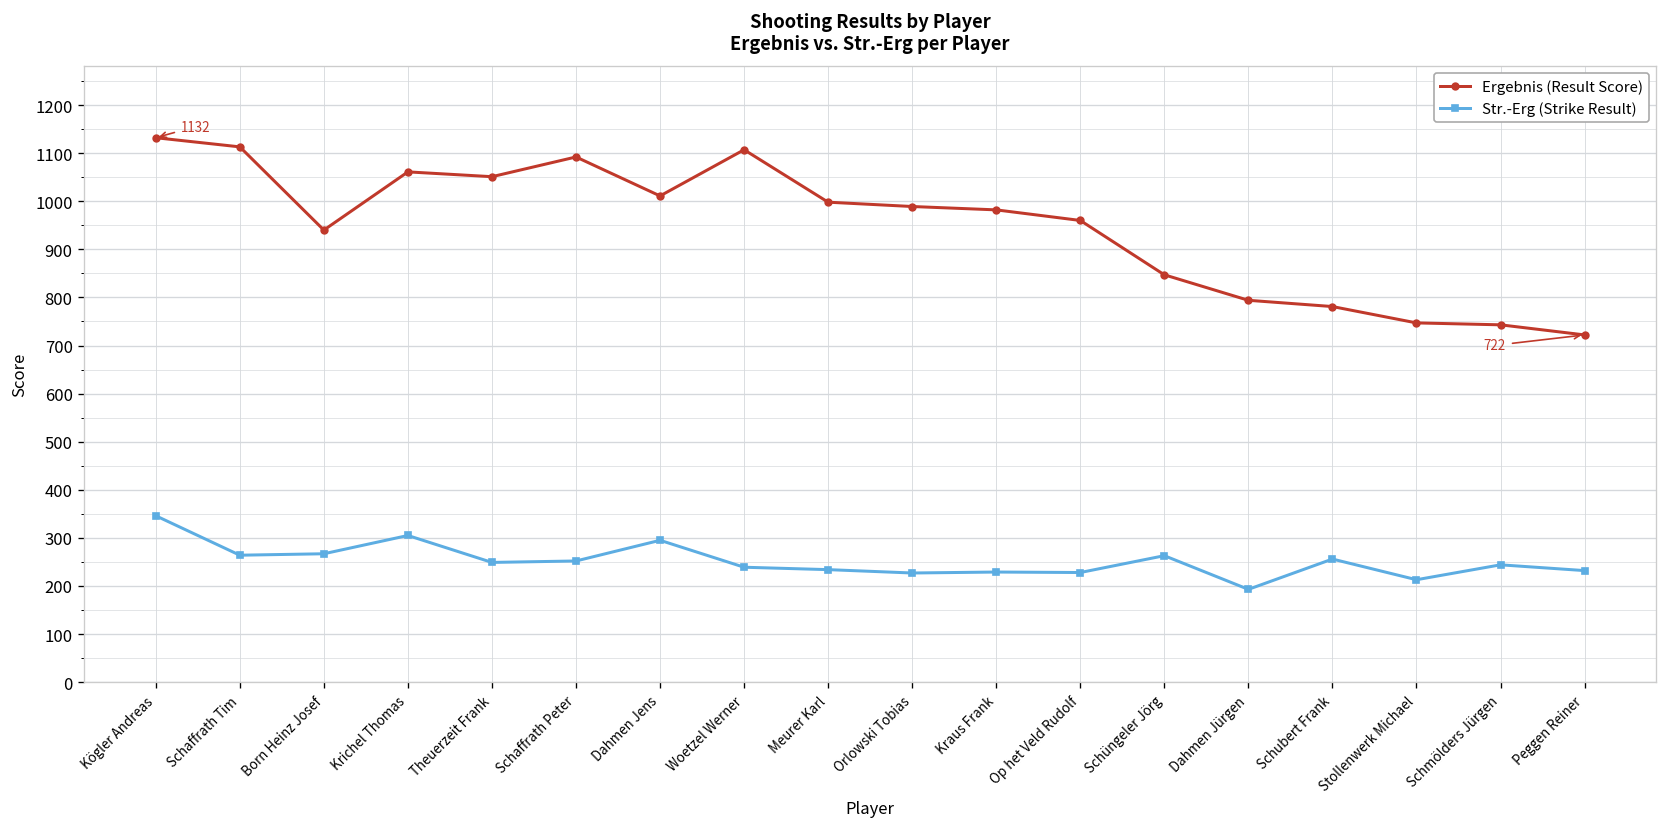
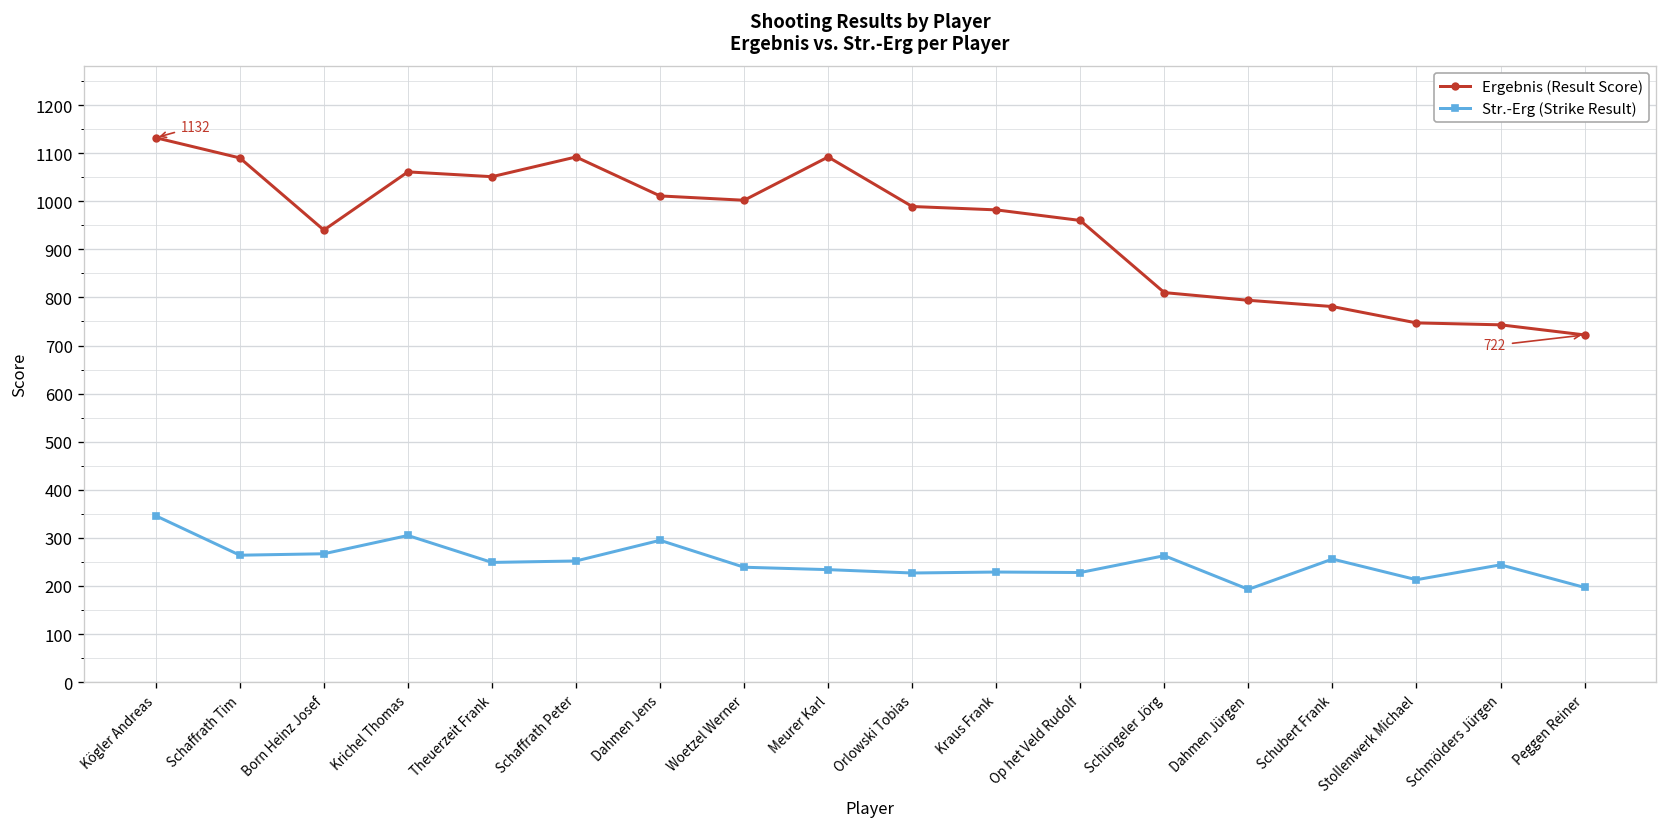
Ergebnis (Result Score), Schaffrath Tim: 1110 -> 1090
Ergebnis (Result Score), Woetzel Werner: 1110 -> 1000
Ergebnis (Result Score), Meurer Karl: 1000 -> 1090
Ergebnis (Result Score), Schüngeler Jörg: 850 -> 810
Str.-Erg (Strike Result), Peggen Reiner: 230 -> 200
